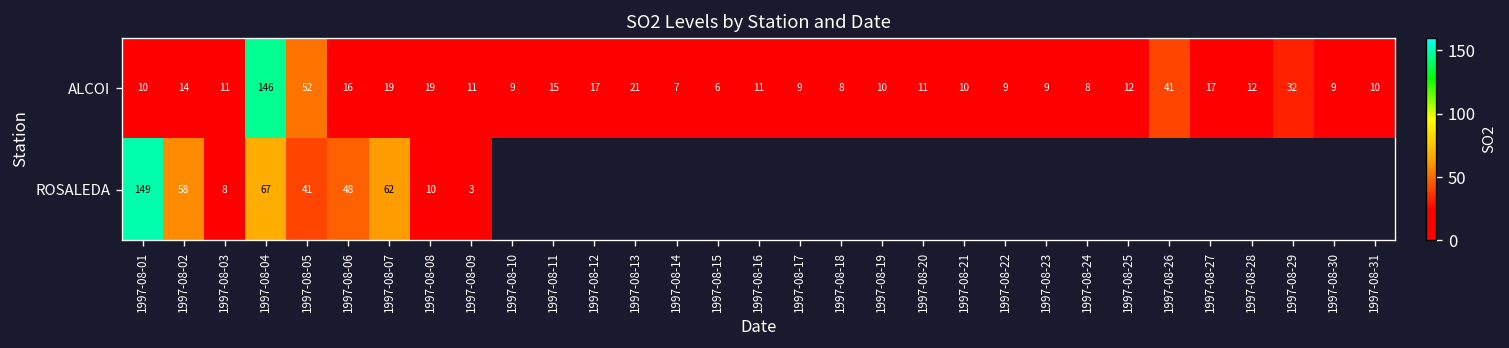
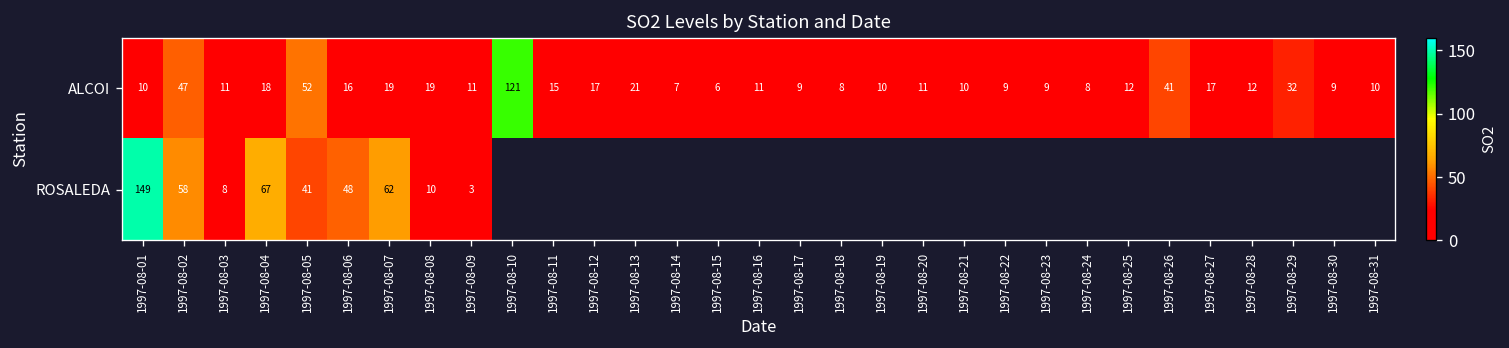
ALCOI, 1997-08-02: 14 -> 47
ALCOI, 1997-08-04: 146 -> 18
ALCOI, 1997-08-10: 9 -> 121
